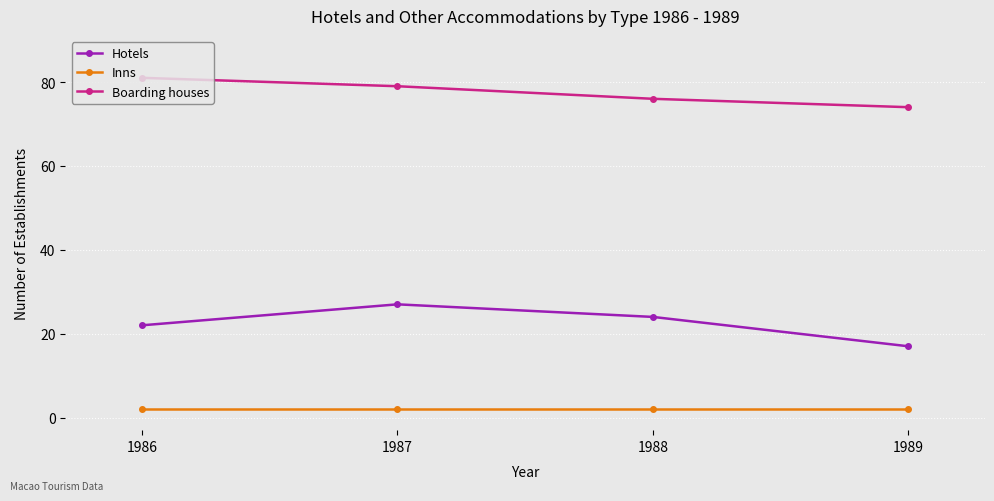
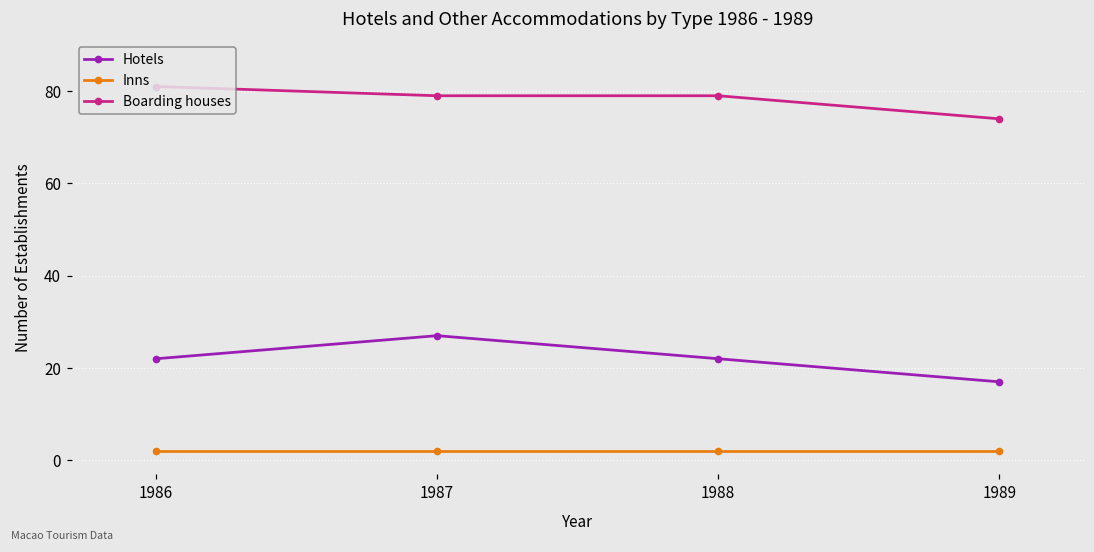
Hotels, 1988: 24 -> 22
Boarding houses, 1988: 76 -> 79
